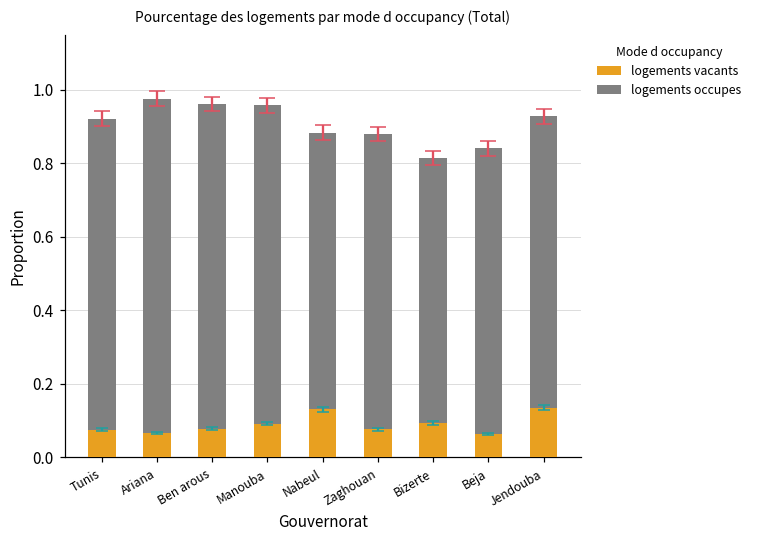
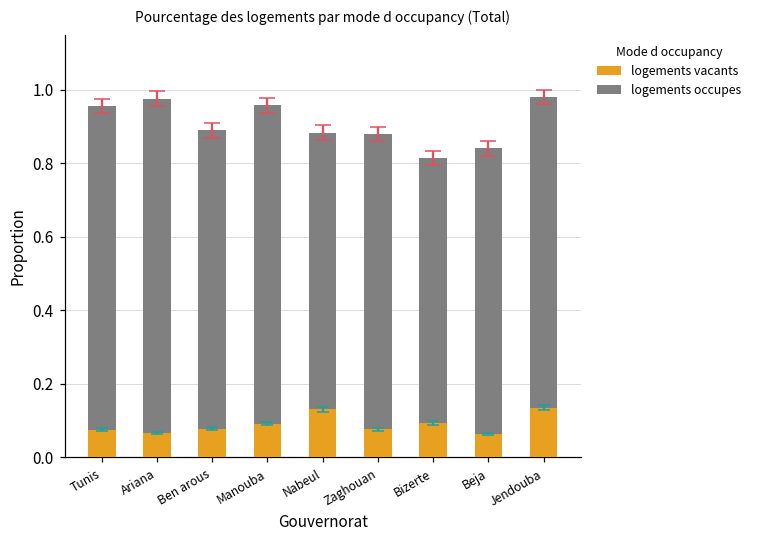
logements occupes, Tunis: 0.85 -> 0.88
logements occupes, Ben arous: 0.88 -> 0.81
logements occupes, Jendouba: 0.79 -> 0.85
